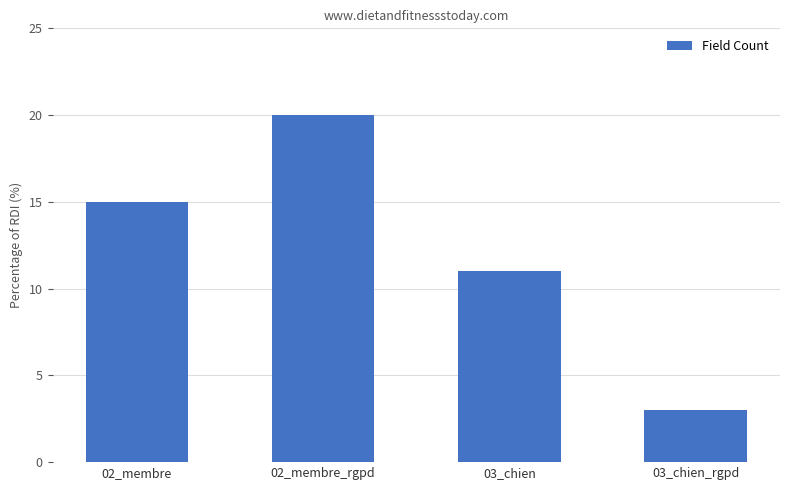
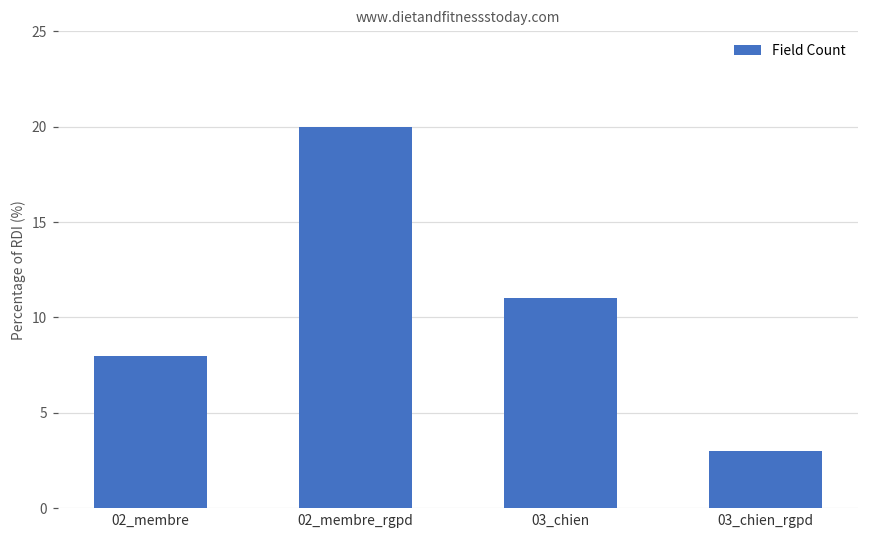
02_membre: 15 -> 8
